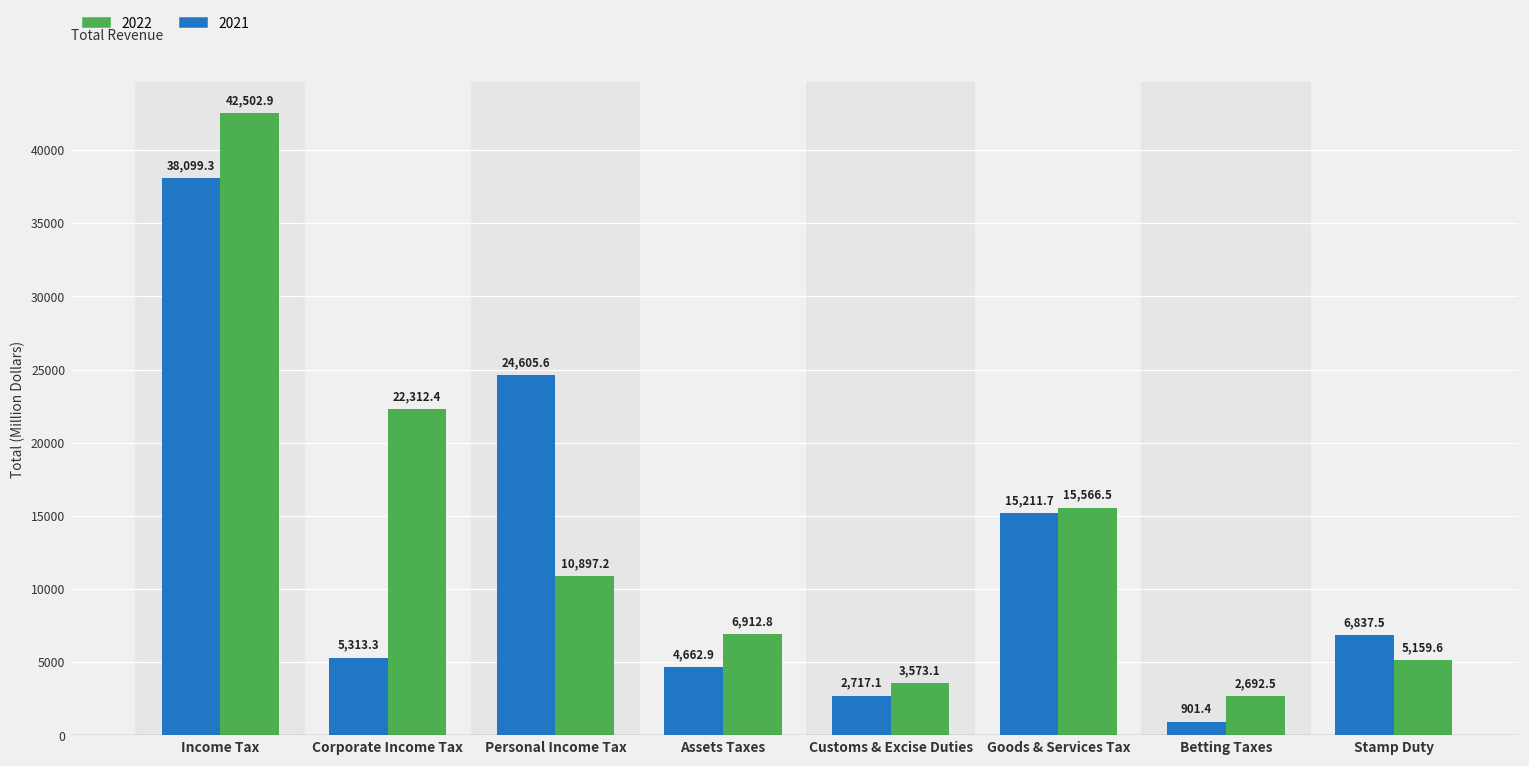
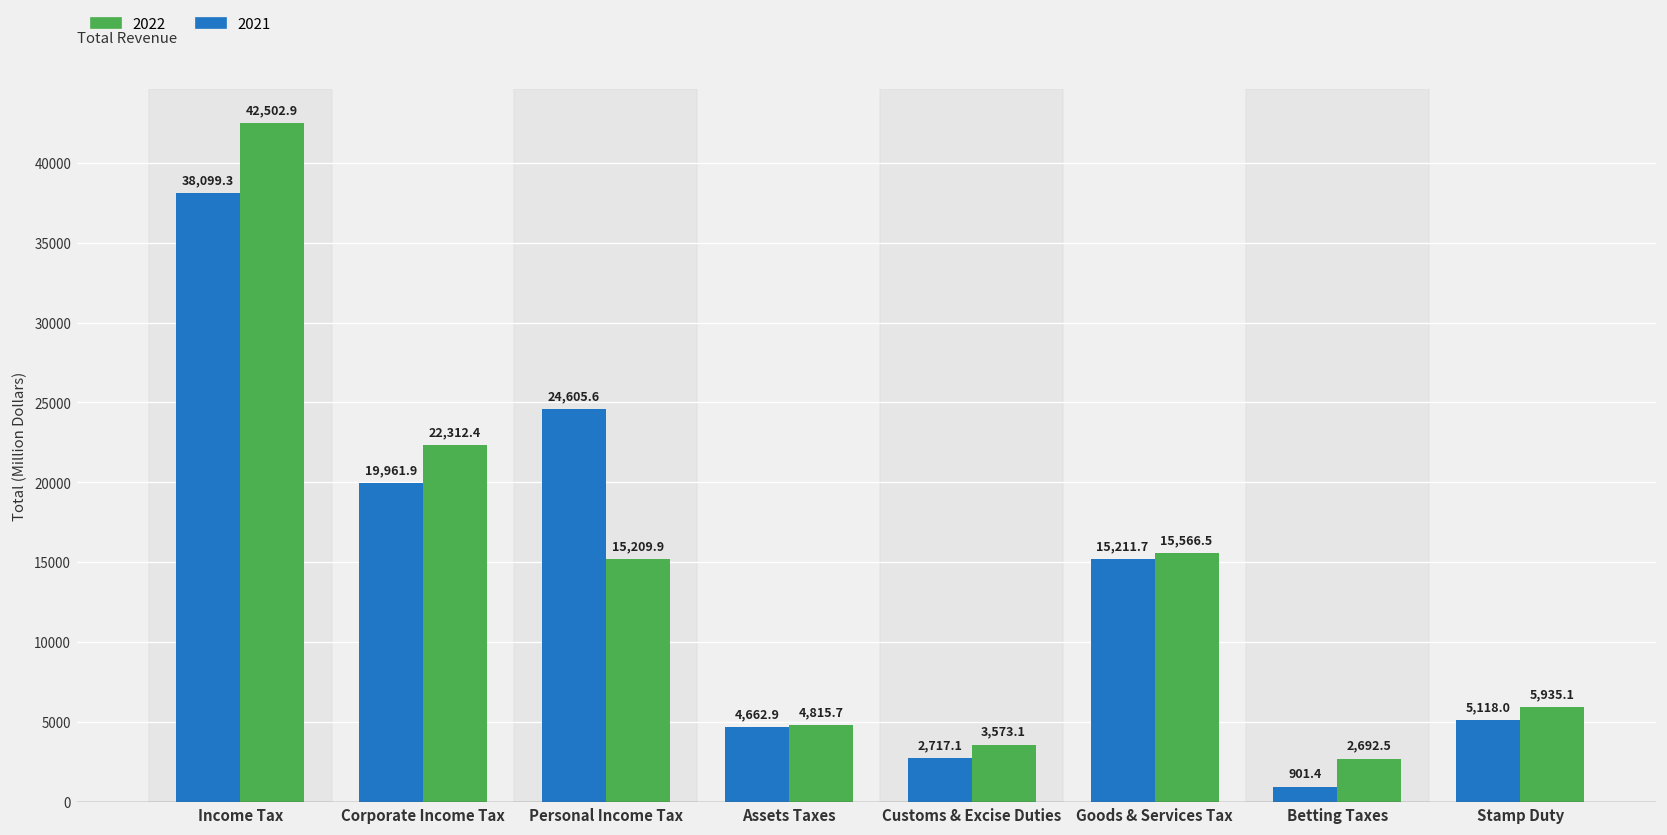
2021, Corporate Income Tax: 5,313.3 -> 19,961.9
2022, Personal Income Tax: 10,897.2 -> 15,209.9
2022, Assets Taxes: 6,912.8 -> 4,815.7
2021, Stamp Duty: 6,837.5 -> 5,118.0
2022, Stamp Duty: 5,159.6 -> 5,935.1
